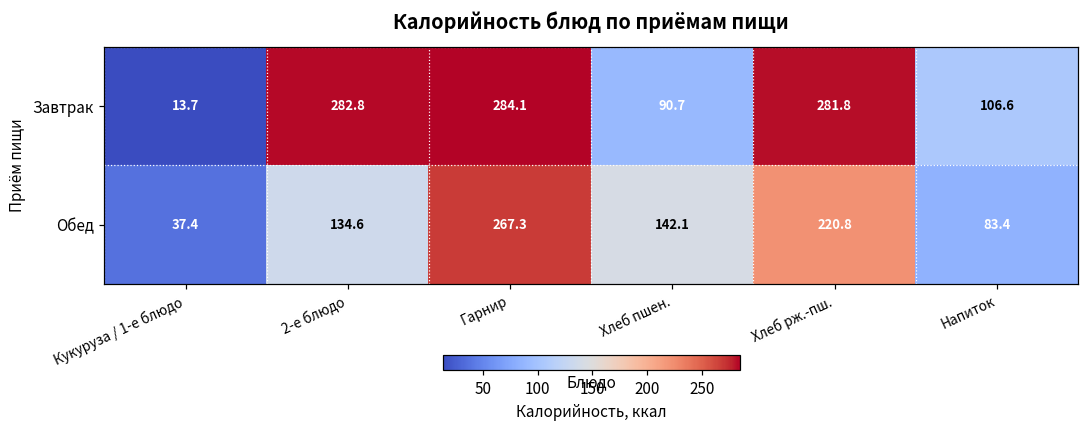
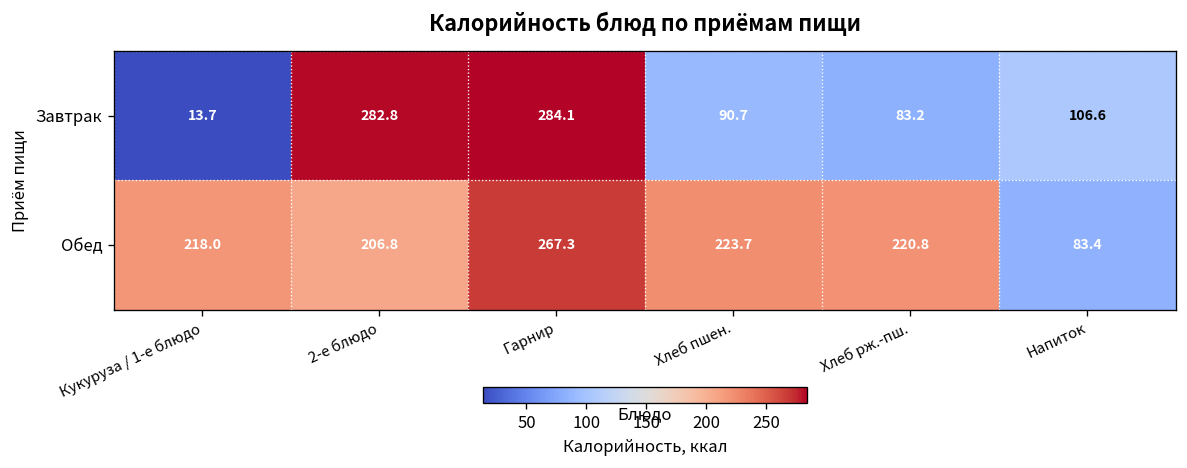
Завтрак, Хлеб рж.-пш.: 281.8 -> 83.2
Обед, Кукуруза / 1-е блюдо: 37.4 -> 218.0
Обед, 2-е блюдо: 134.6 -> 206.8
Обед, Хлеб пшен.: 142.1 -> 223.7
